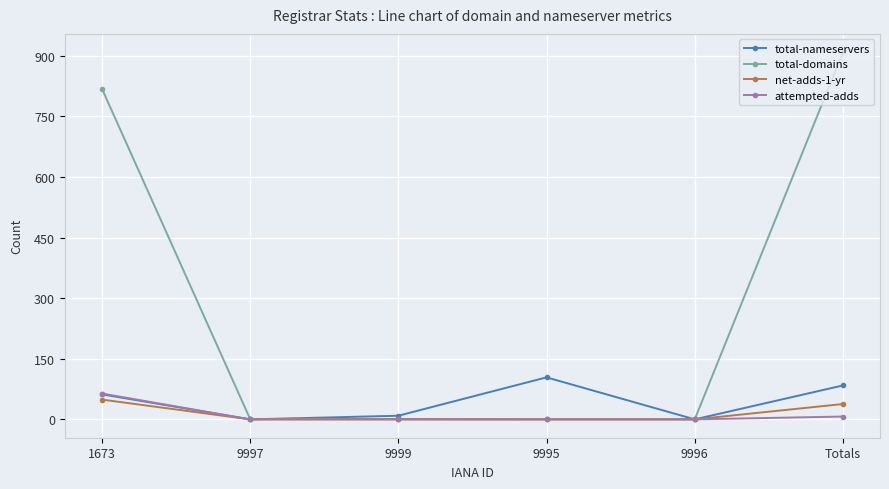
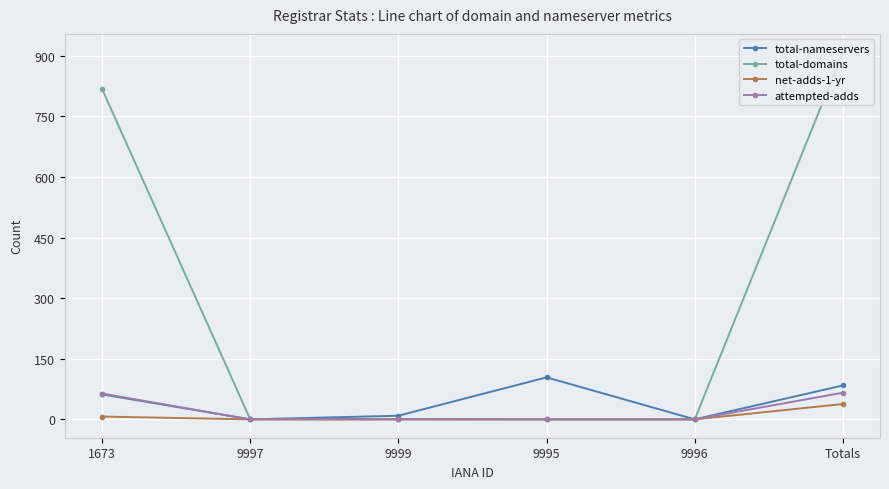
net-adds-1-yr, 1673: 50 -> 10
attempted-adds, Totals: 10 -> 70
